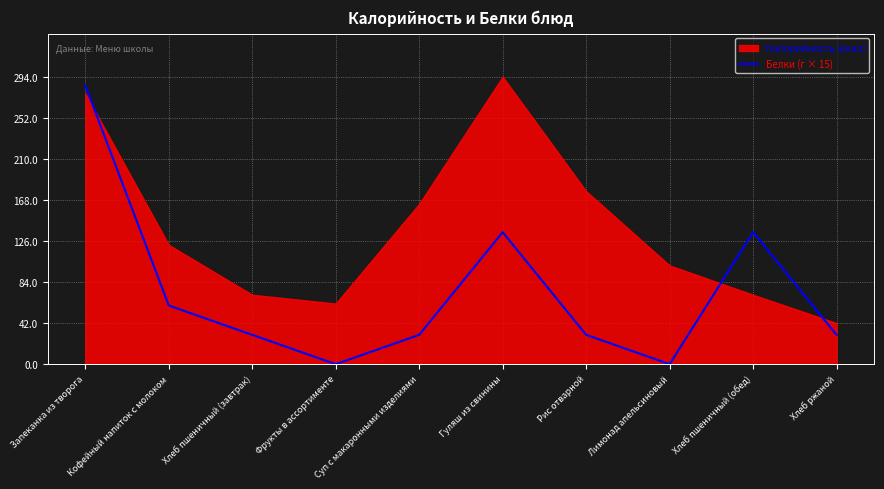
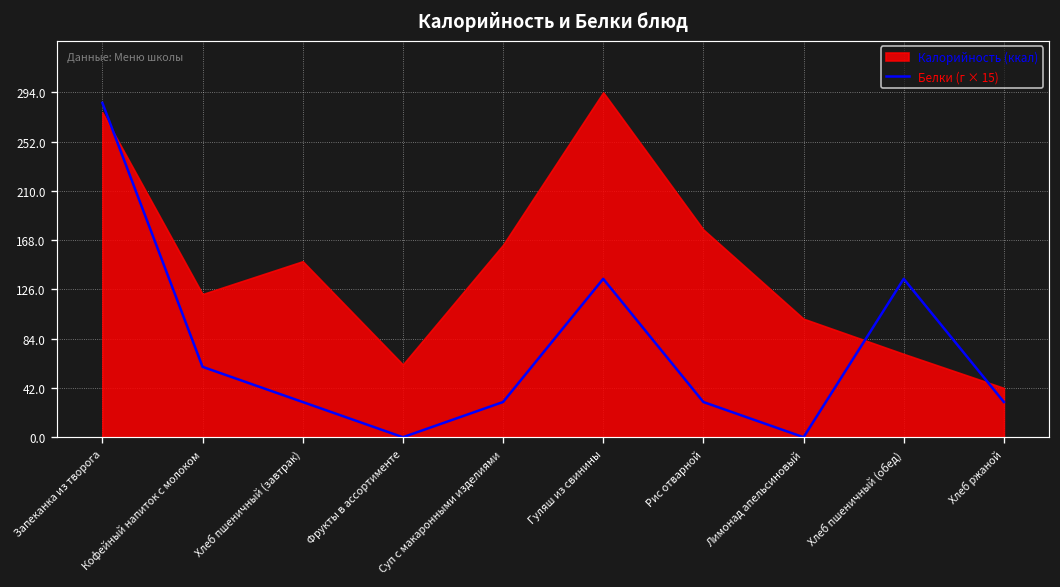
Калорийность (ккал), Хлеб пшеничный (завтрак): 70 -> 150
